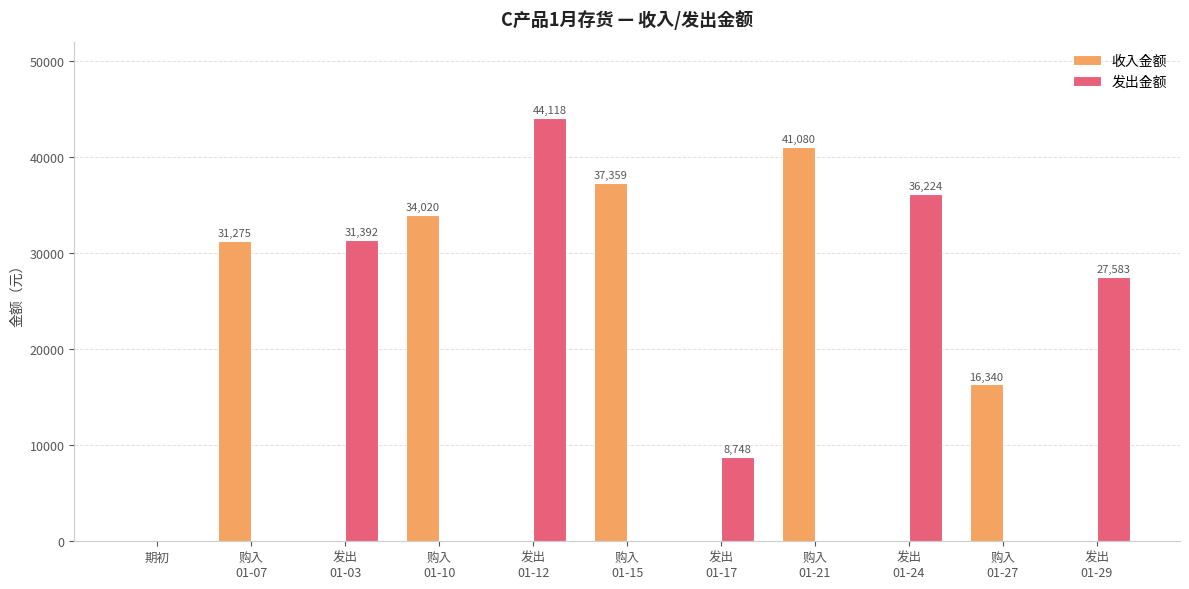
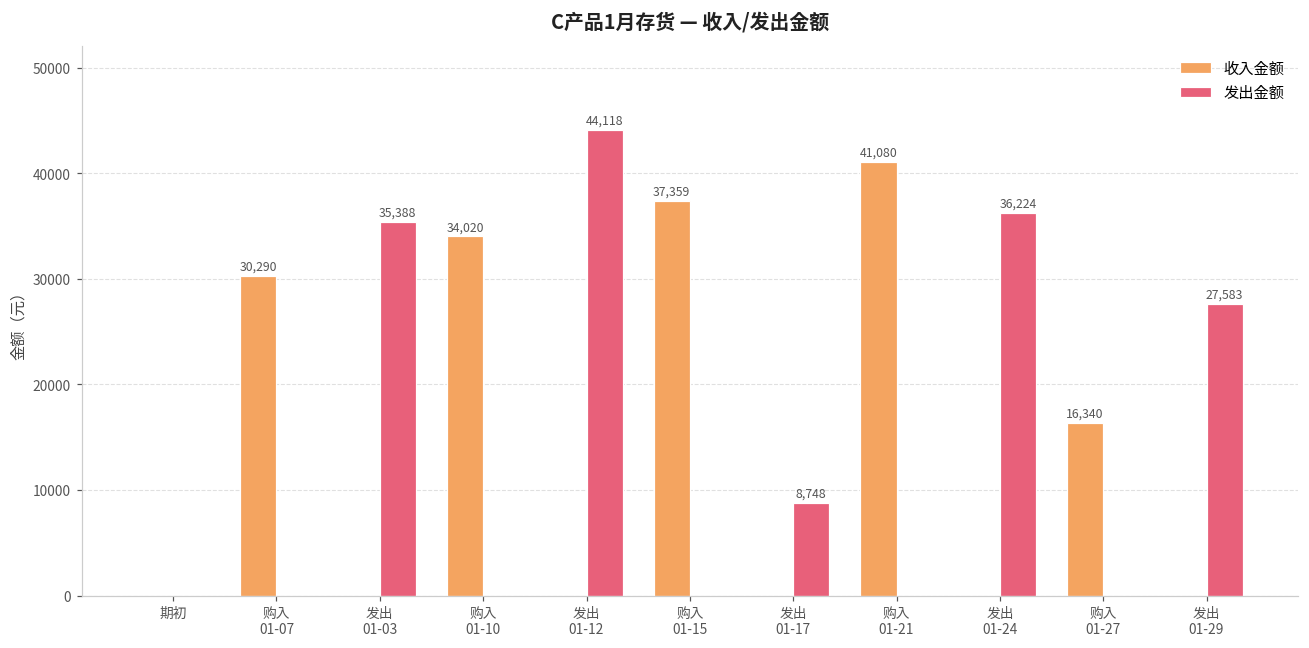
收入金额, 购入 01-07: 31,275 -> 30,290
发出金额, 发出 01-03: 31,392 -> 35,388
